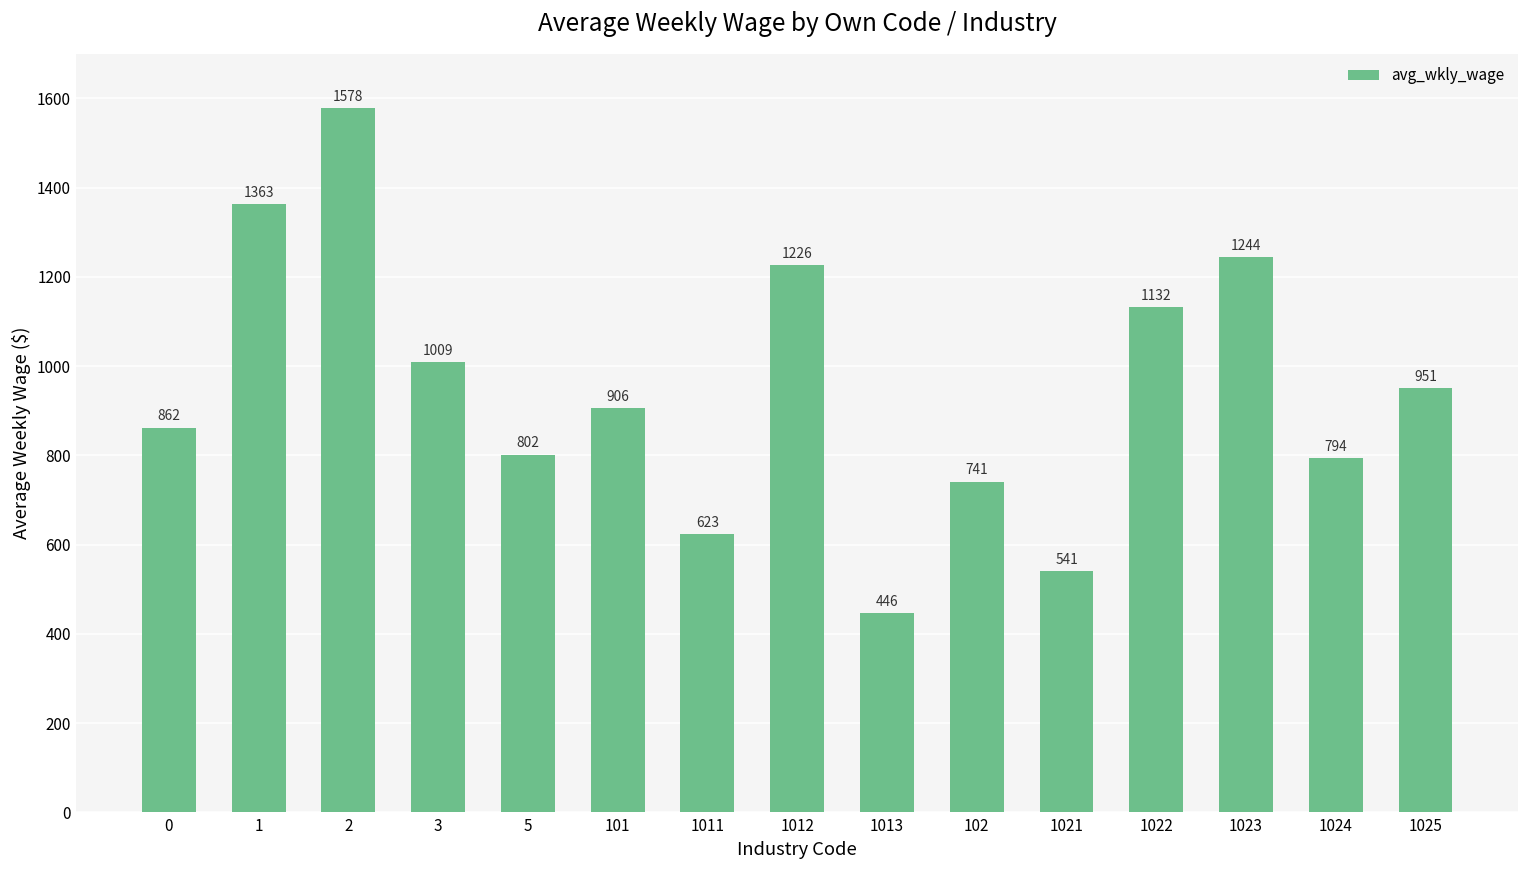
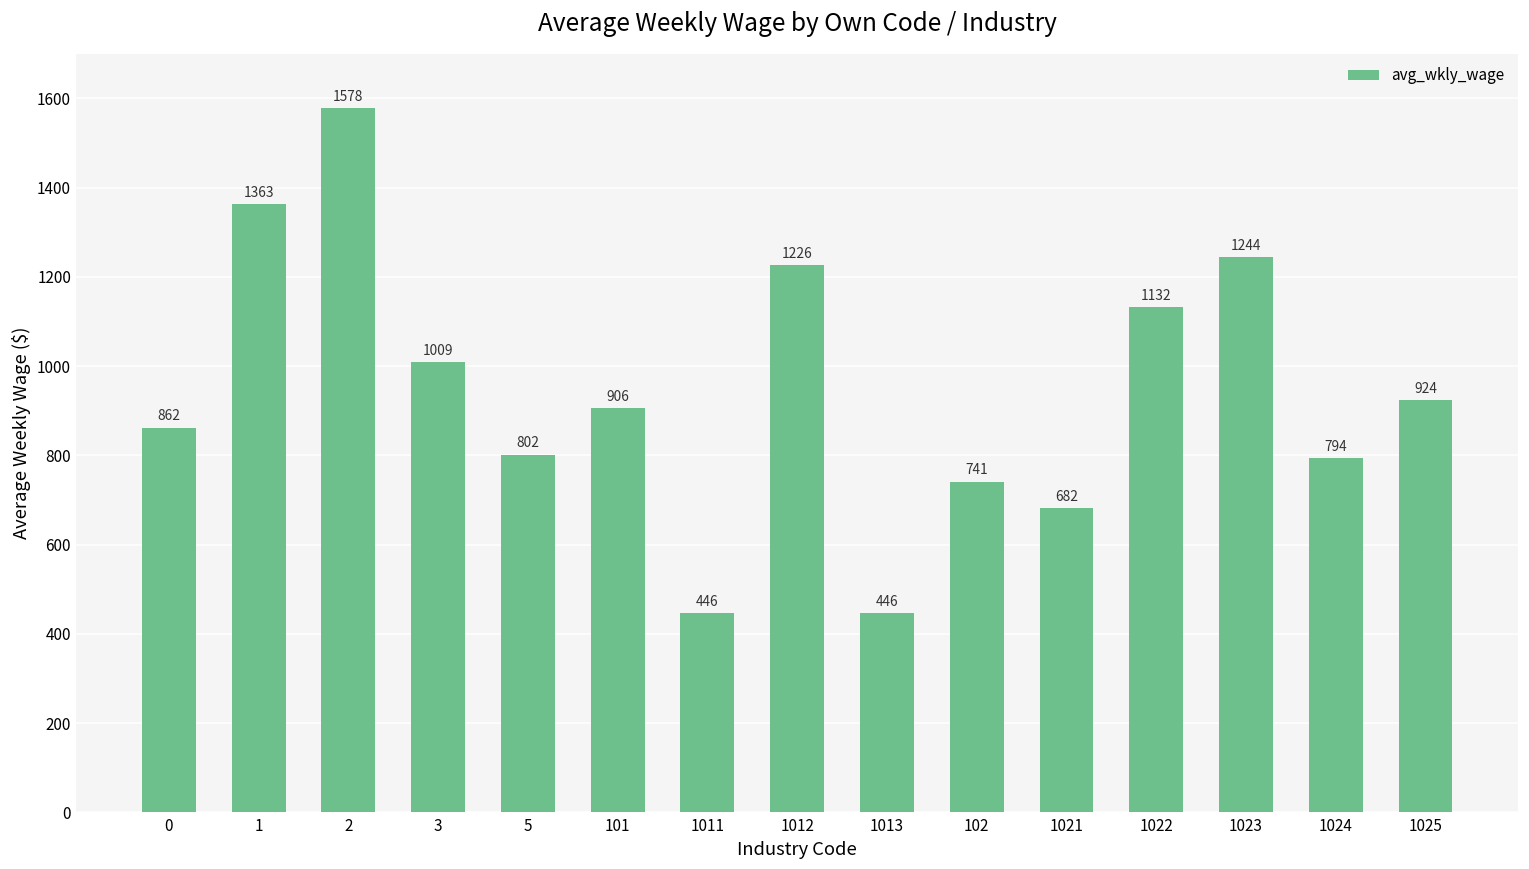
1011: 623 -> 446
1021: 541 -> 682
1025: 951 -> 924
